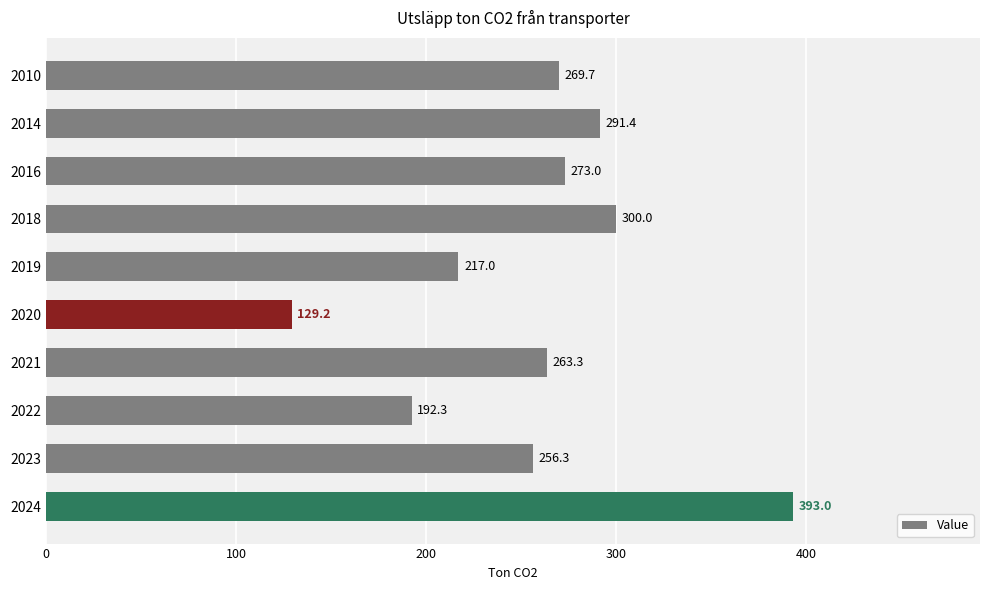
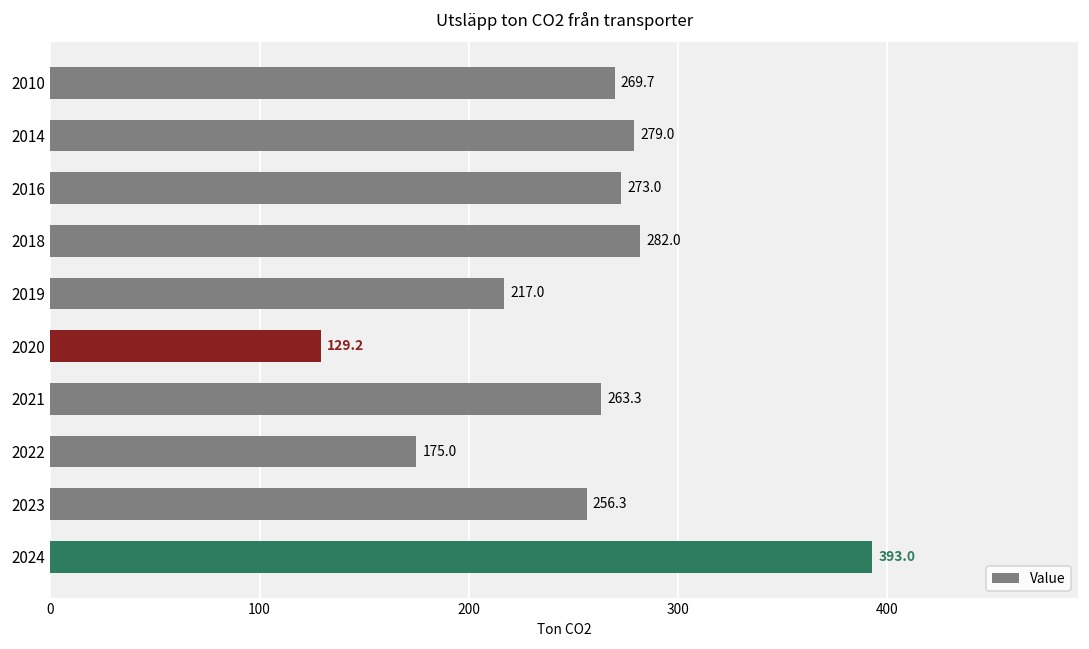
2014: 291.4 -> 279.0
2018: 300.0 -> 282.0
2022: 192.3 -> 175.0
